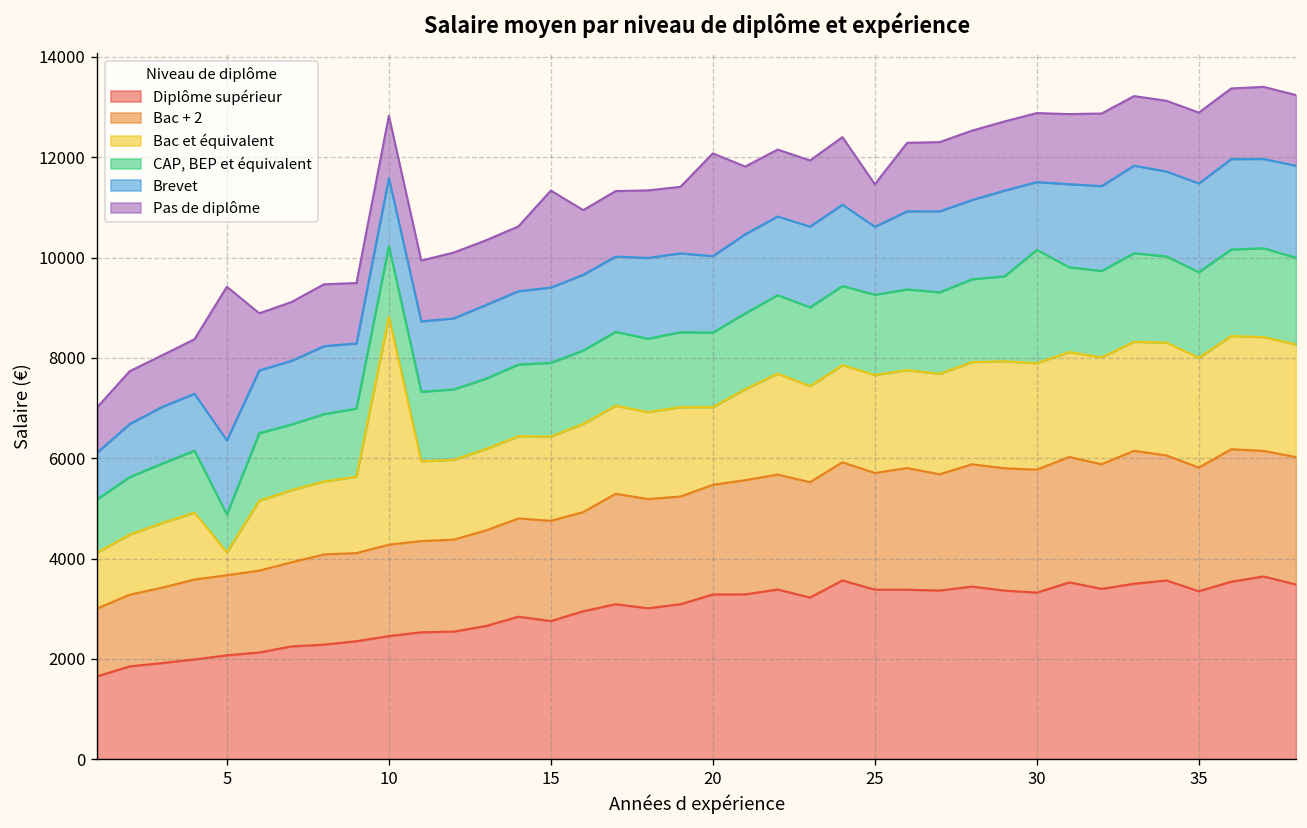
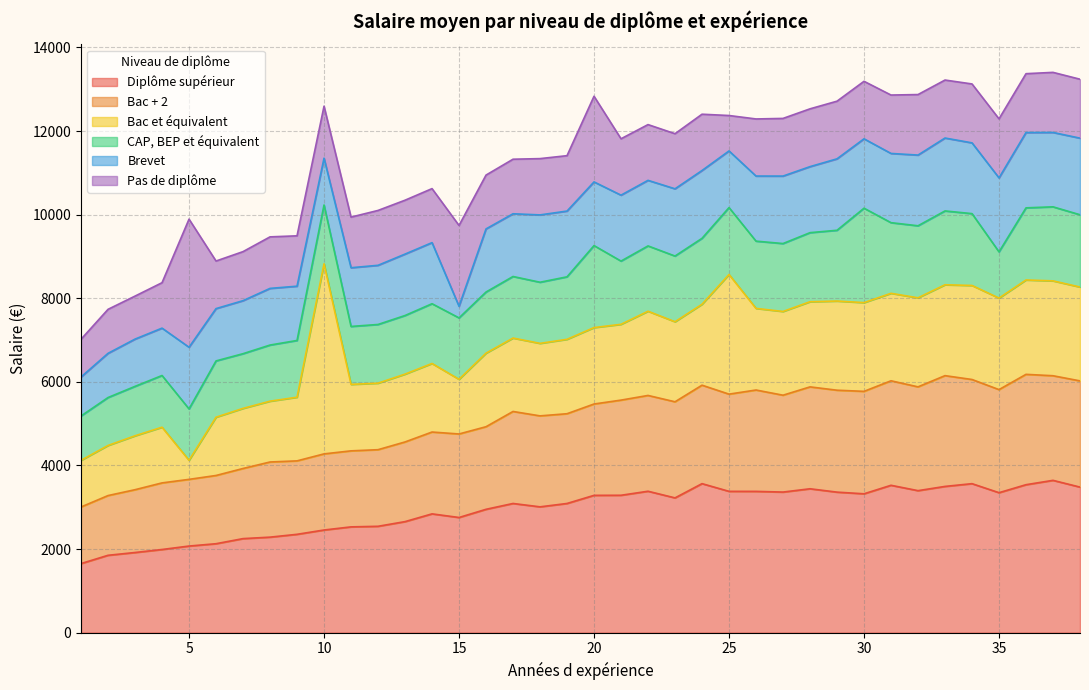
CAP, BEP et équivalent, 5: 800 -> 1200
Brevet, 10: 1400 -> 1100
Bac et équivalent, 15: 1700 -> 1300
Brevet, 15: 1500 -> 300
Bac et équivalent, 20: 1500 -> 1800
CAP, BEP et équivalent, 20: 1500 -> 2000
Bac et équivalent, 25: 2000 -> 2900
Brevet, 30: 1400 -> 1700
CAP, BEP et équivalent, 35: 1700 -> 1100
